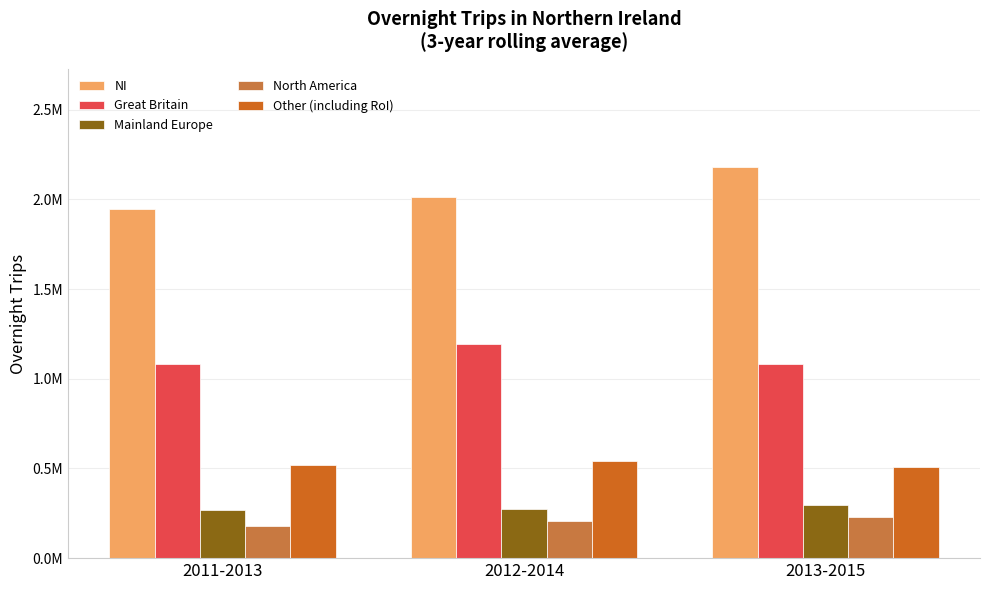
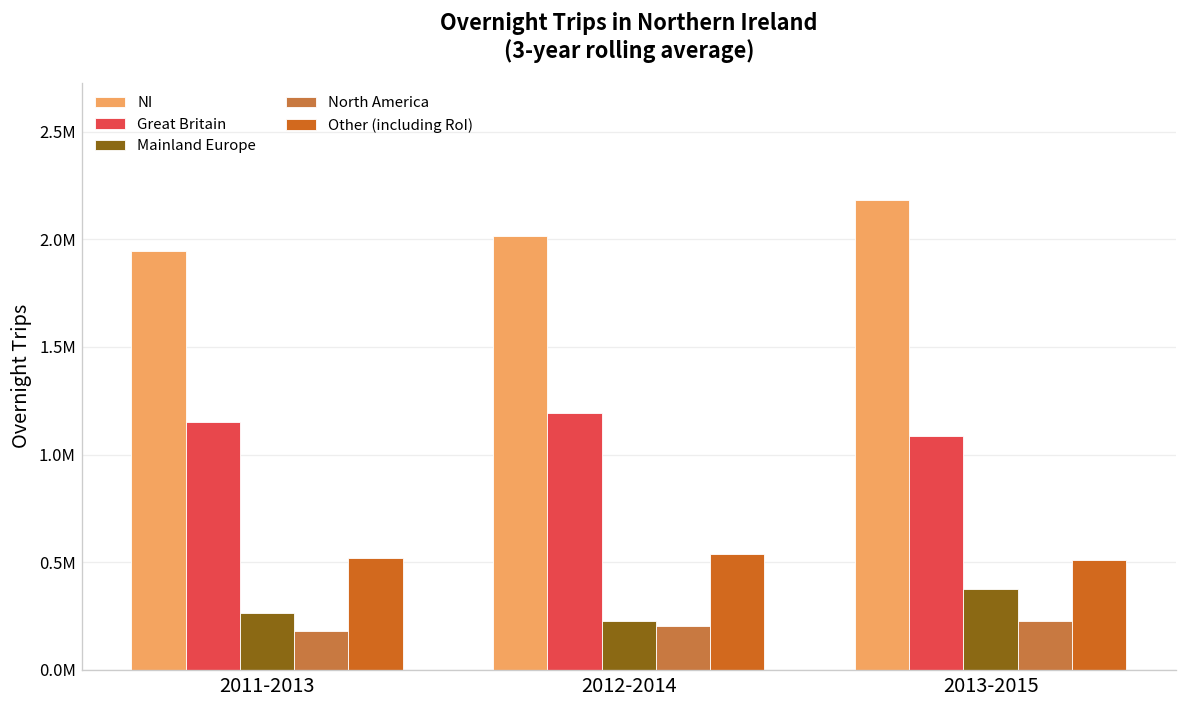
Great Britain, 2011-2013: 1080000 -> 1150000
Mainland Europe, 2012-2014: 270000 -> 230000
Mainland Europe, 2013-2015: 300000 -> 380000
